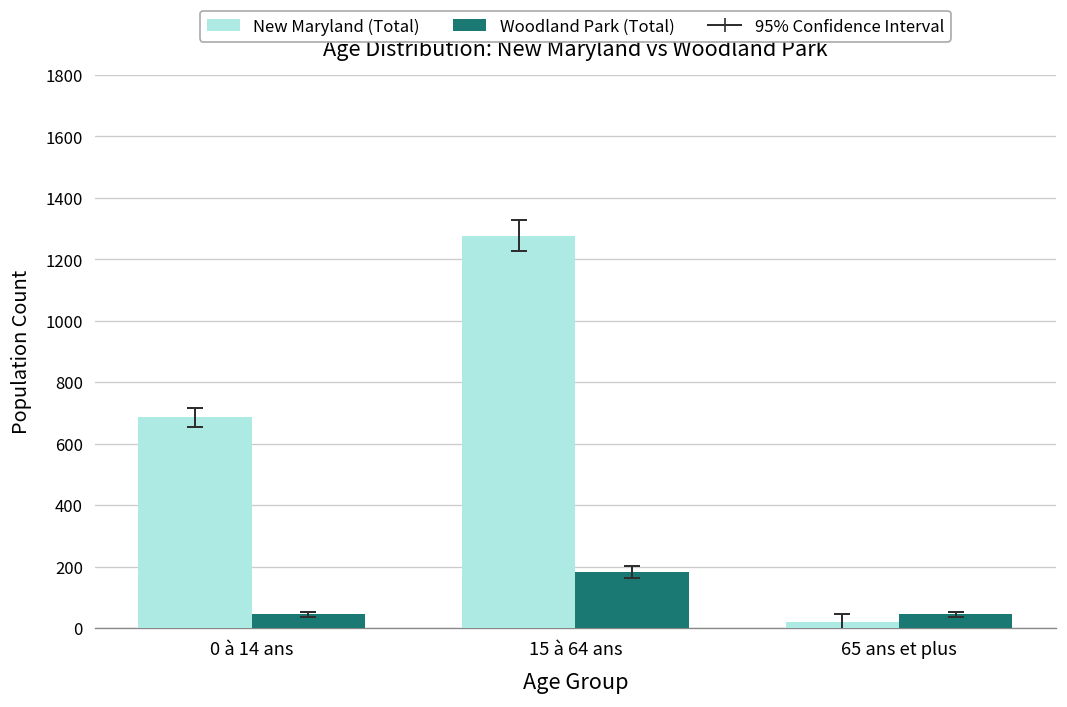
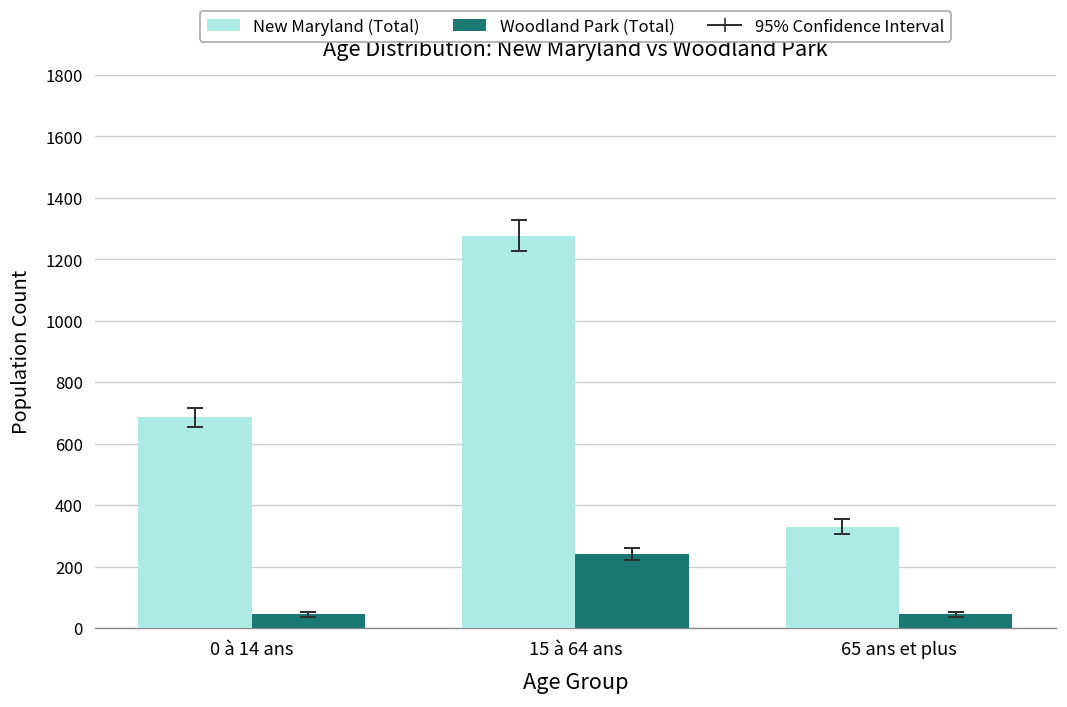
Woodland Park (Total), 15 à 64 ans: 180 -> 240
New Maryland (Total), 65 ans et plus: 20 -> 330
